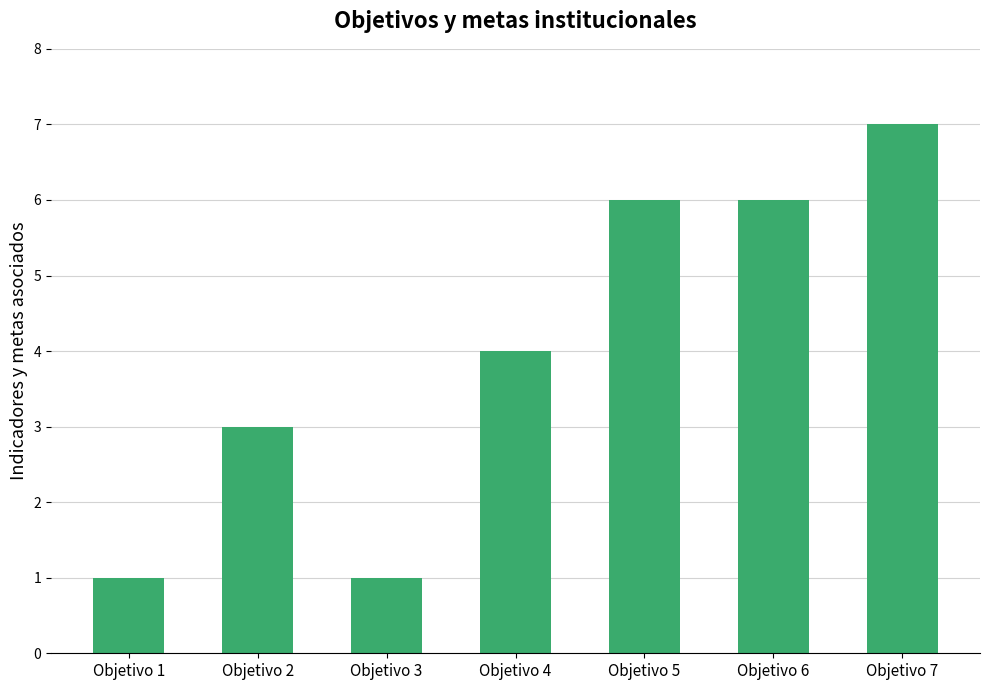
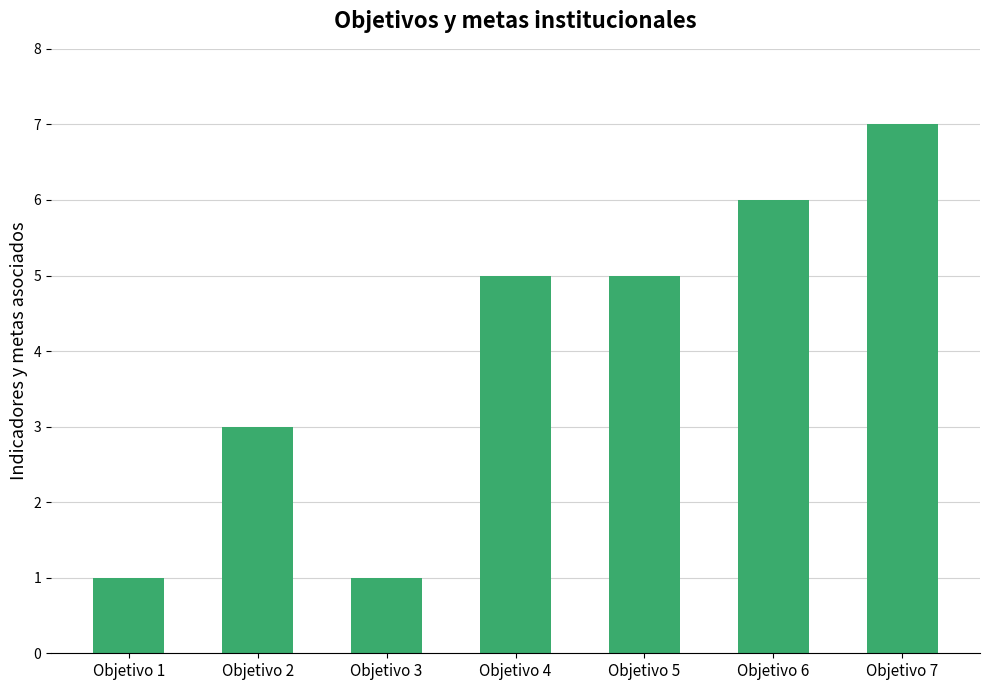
Objetivo 4: 4 -> 5
Objetivo 5: 6 -> 5
